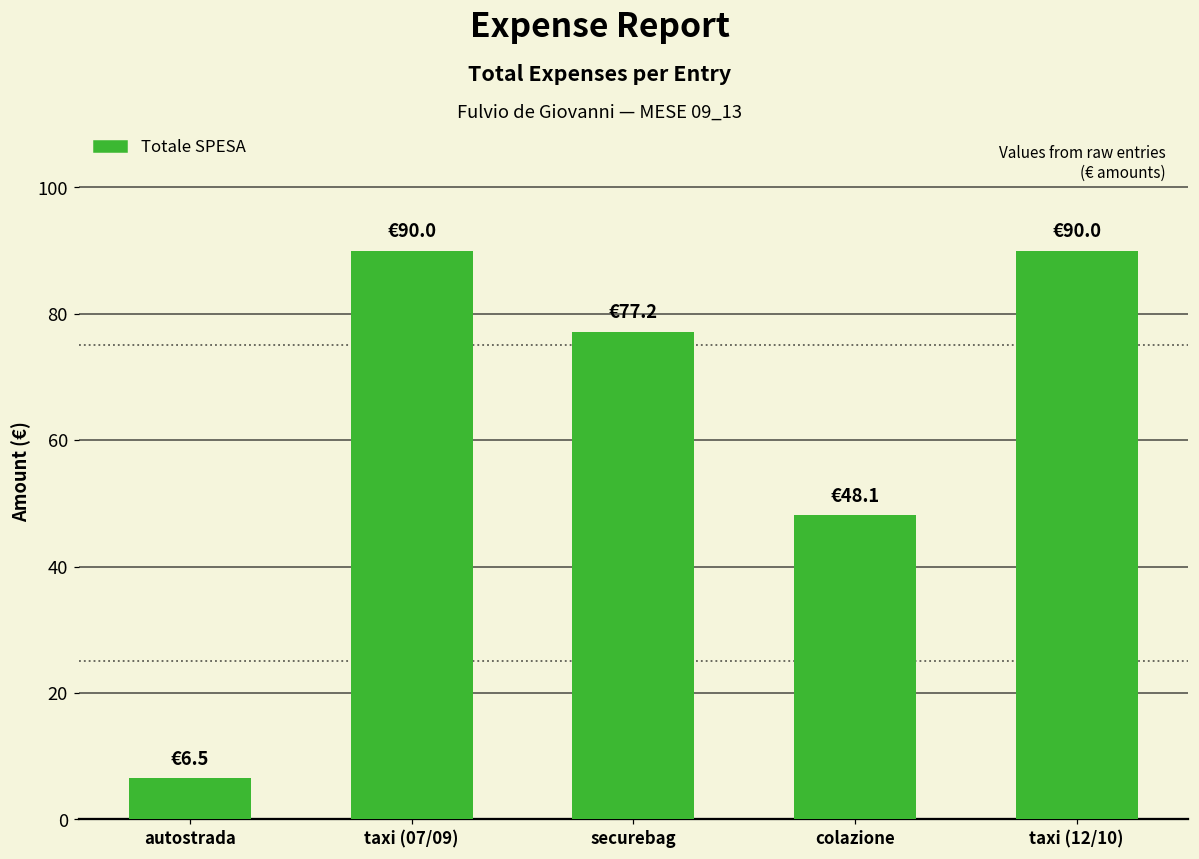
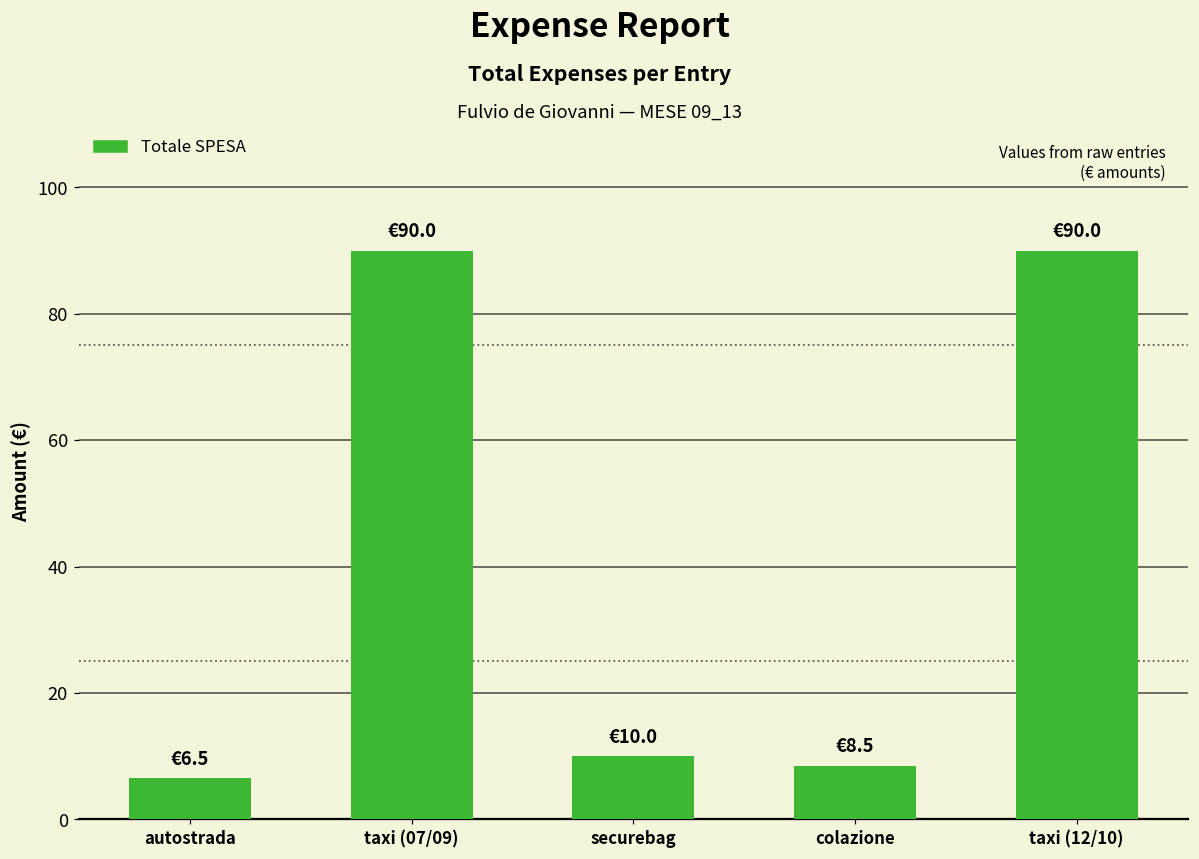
securebag: €77.2 -> €10.0
colazione: €48.1 -> €8.5
